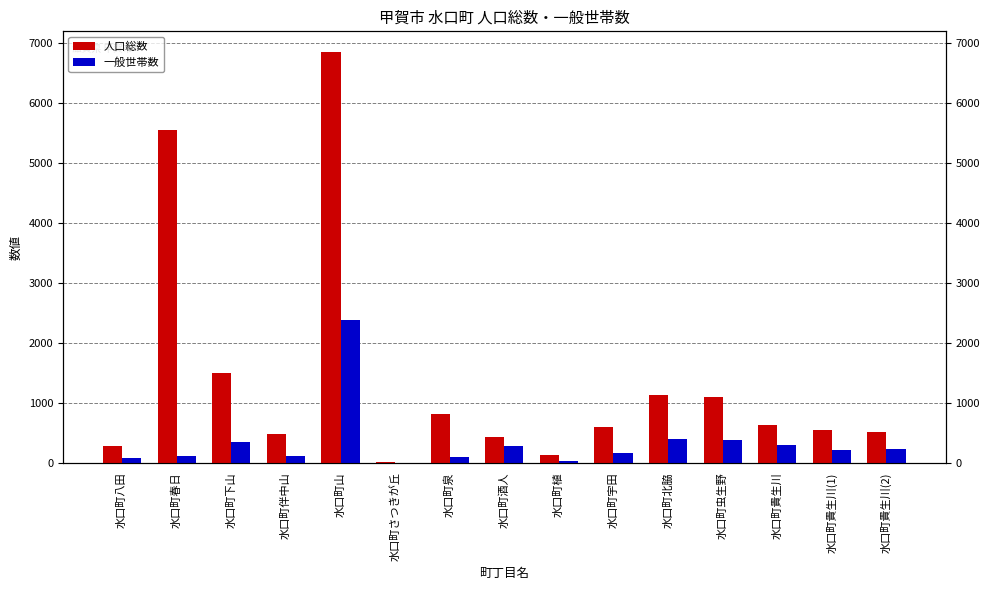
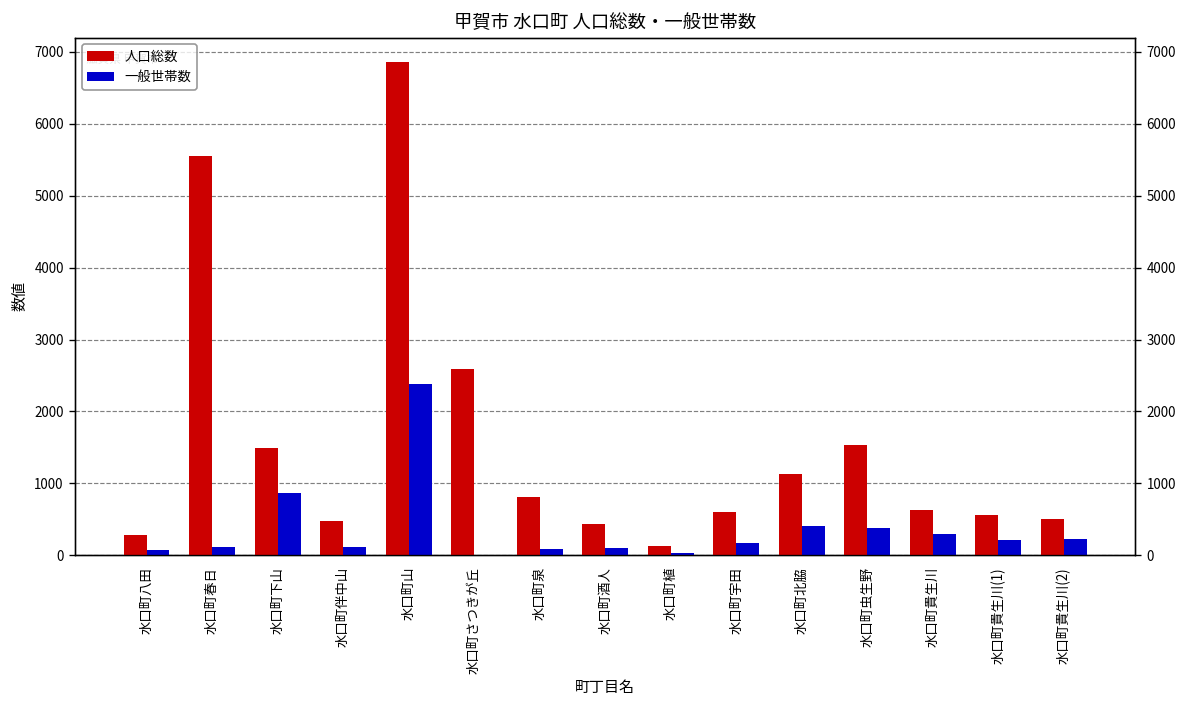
一般世帯数, 水口町下山: 300 -> 900
人口総数, 水口町さつきが丘: 0 -> 2600
一般世帯数, 水口町酒人: 300 -> 100
人口総数, 水口町虫生野: 1100 -> 1500
